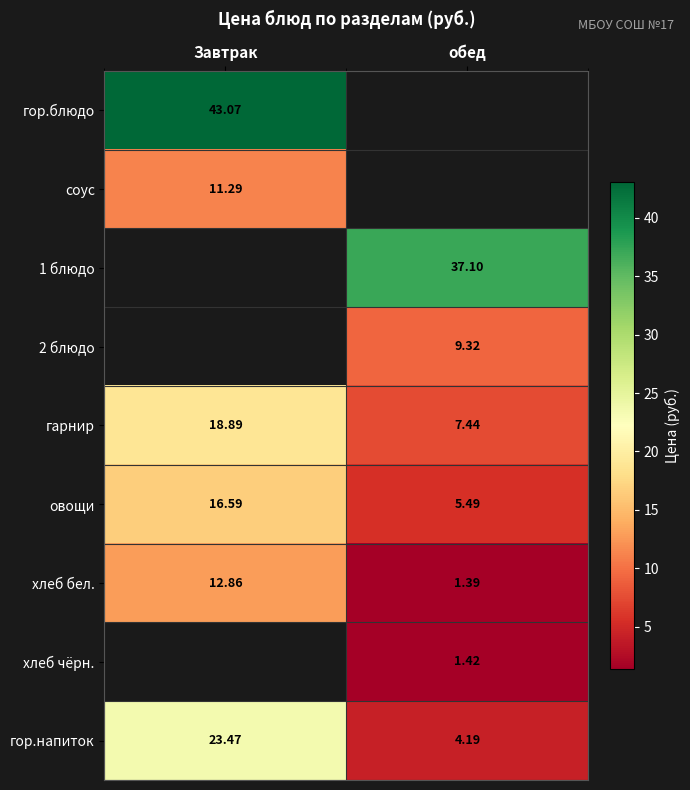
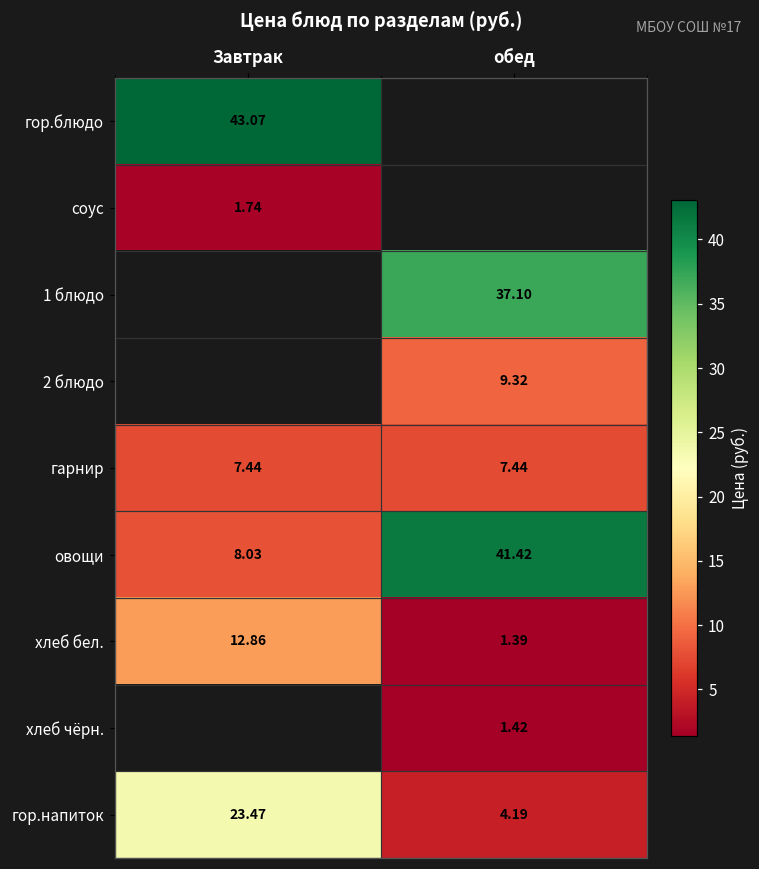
соус, Завтрак: 11.29 -> 1.74
гарнир, Завтрак: 18.89 -> 7.44
овощи, Завтрак: 16.59 -> 8.03
овощи, обед: 5.49 -> 41.42
